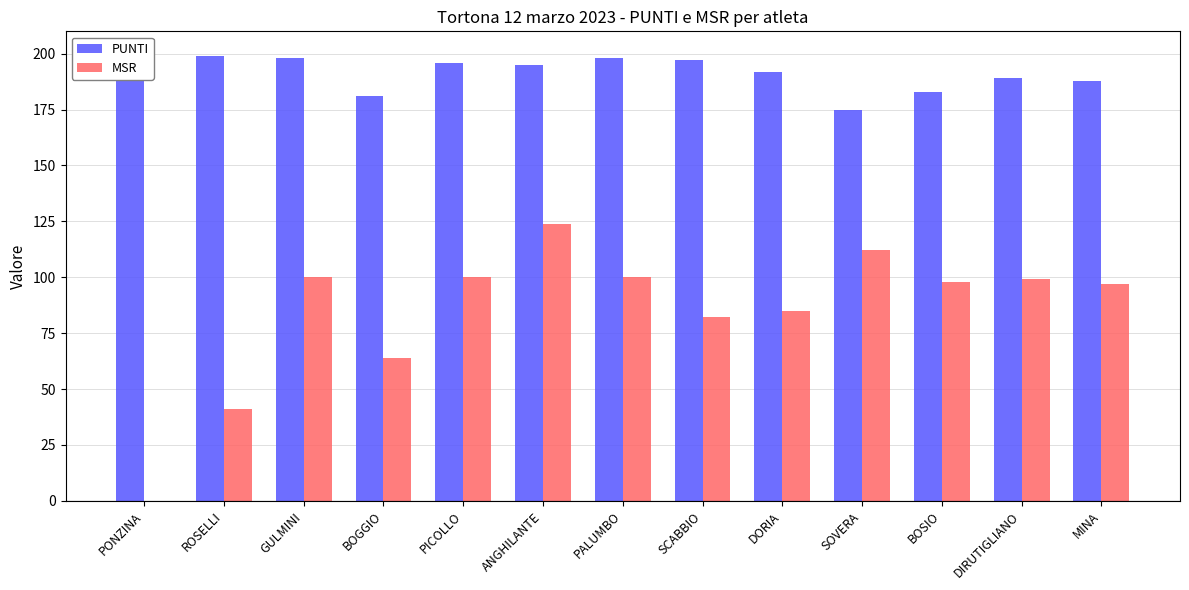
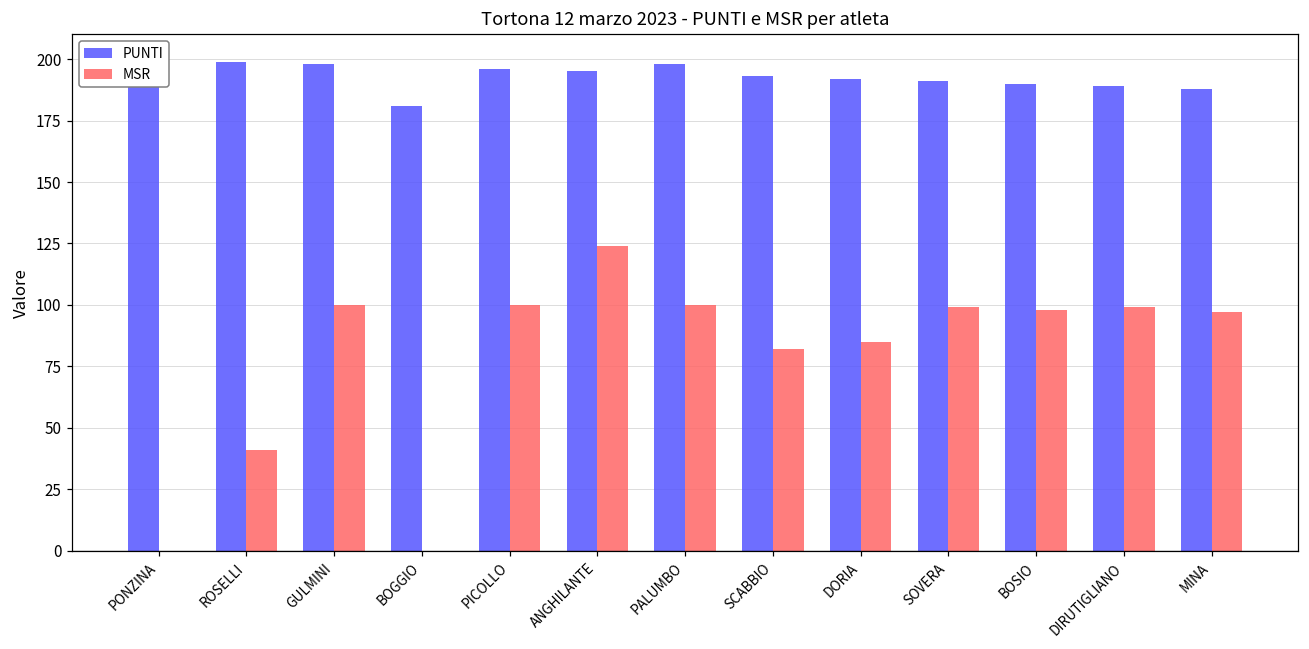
MSR, BOGGIO: 64 -> 0
PUNTI, SCABBIO: 197 -> 193
PUNTI, SOVERA: 175 -> 191
MSR, SOVERA: 112 -> 99
PUNTI, BOSIO: 183 -> 190
